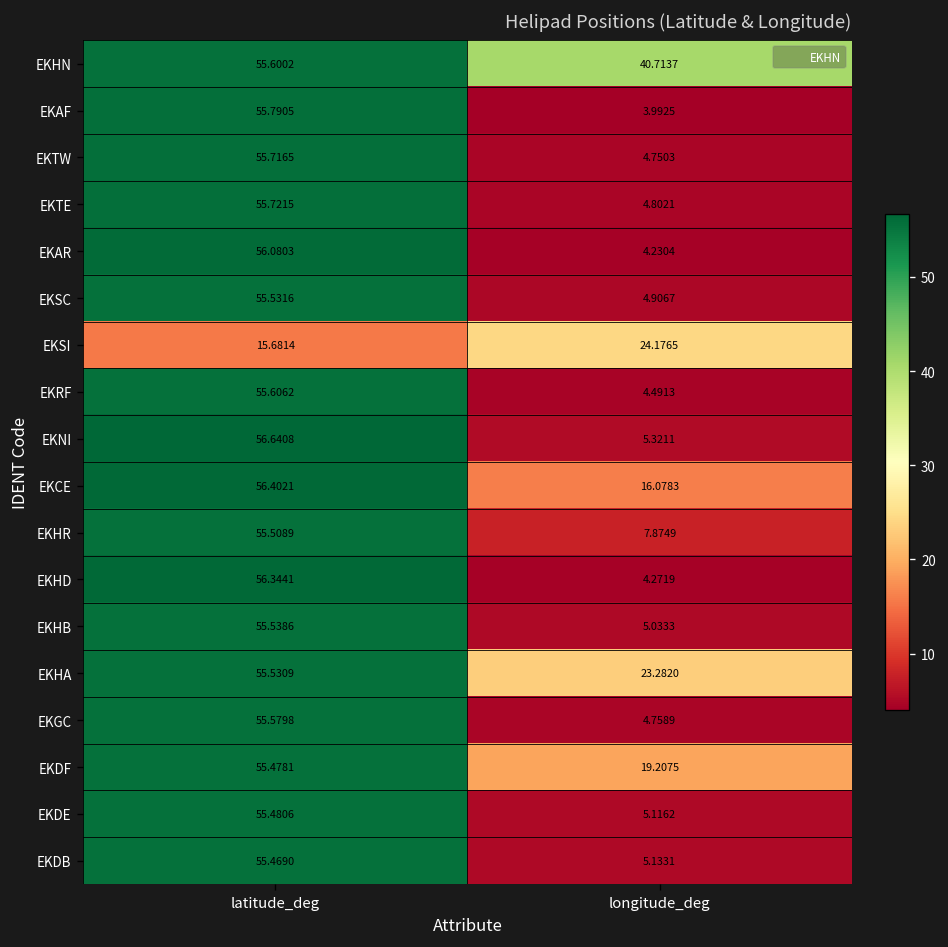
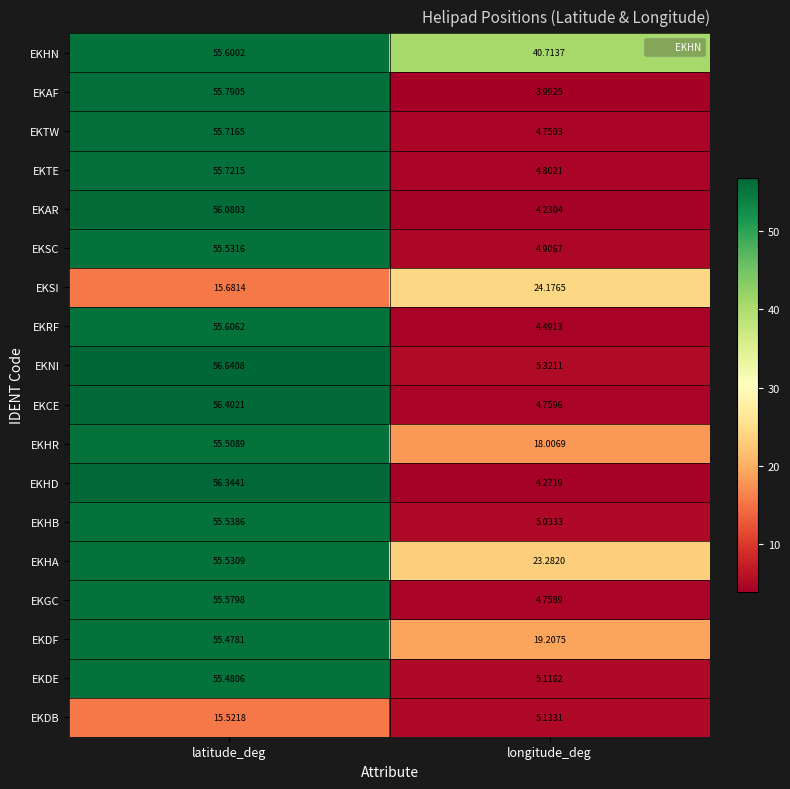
EKCE, longitude_deg: 16.0783 -> 4.7596
EKHR, longitude_deg: 7.8749 -> 18.0069
EKDB, latitude_deg: 55.4690 -> 15.5218
